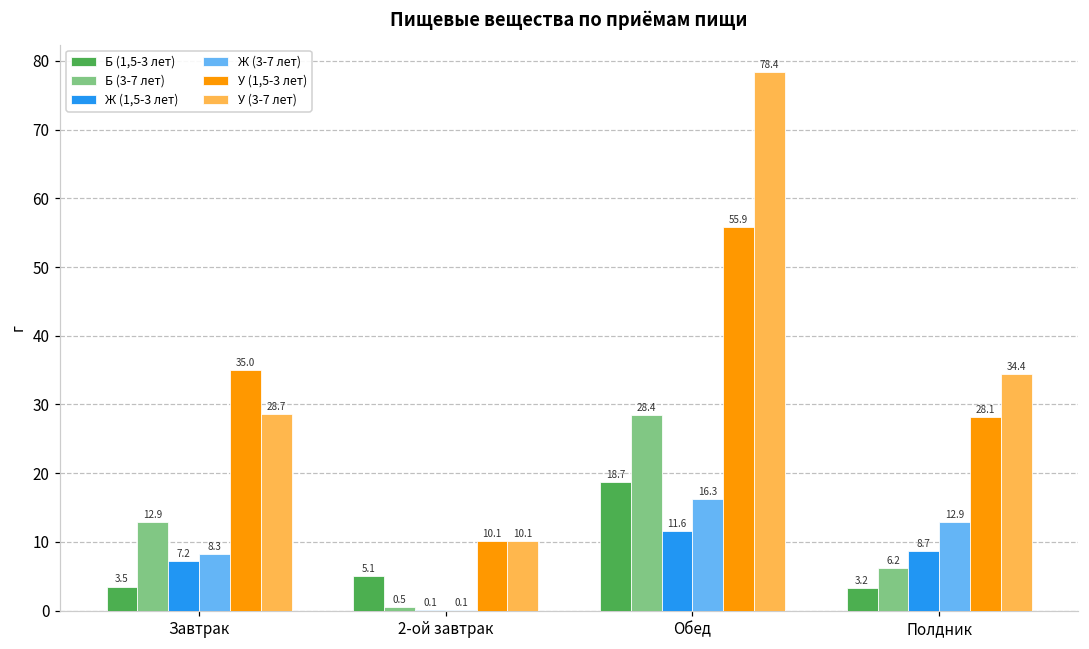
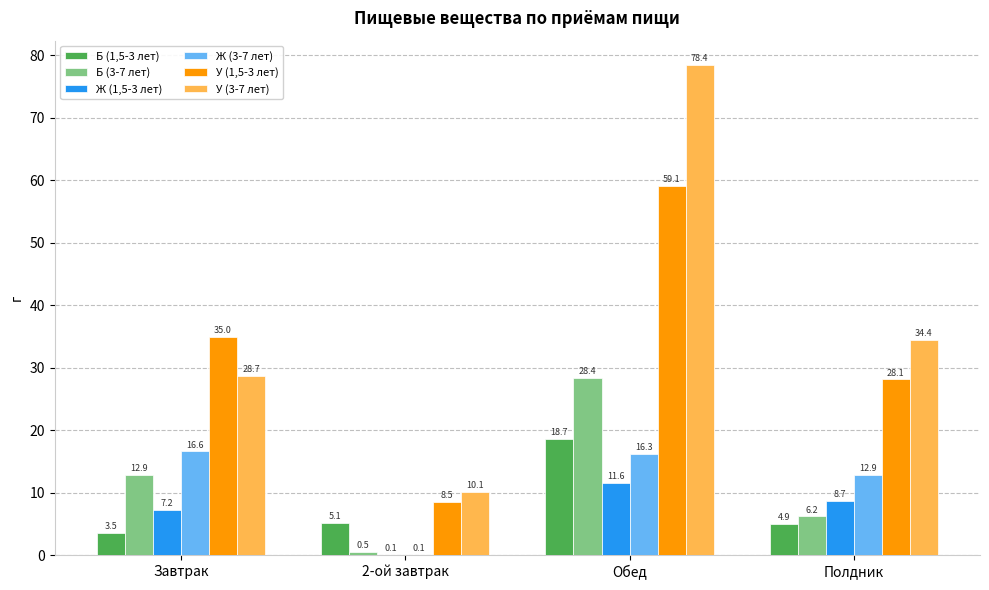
Ж (3-7 лет), Завтрак: 8.3 -> 16.6
У (1,5-3 лет), 2-ой завтрак: 10.1 -> 8.5
У (1,5-3 лет), Обед: 55.9 -> 59.1
Б (1,5-3 лет), Полдник: 3.2 -> 4.9
